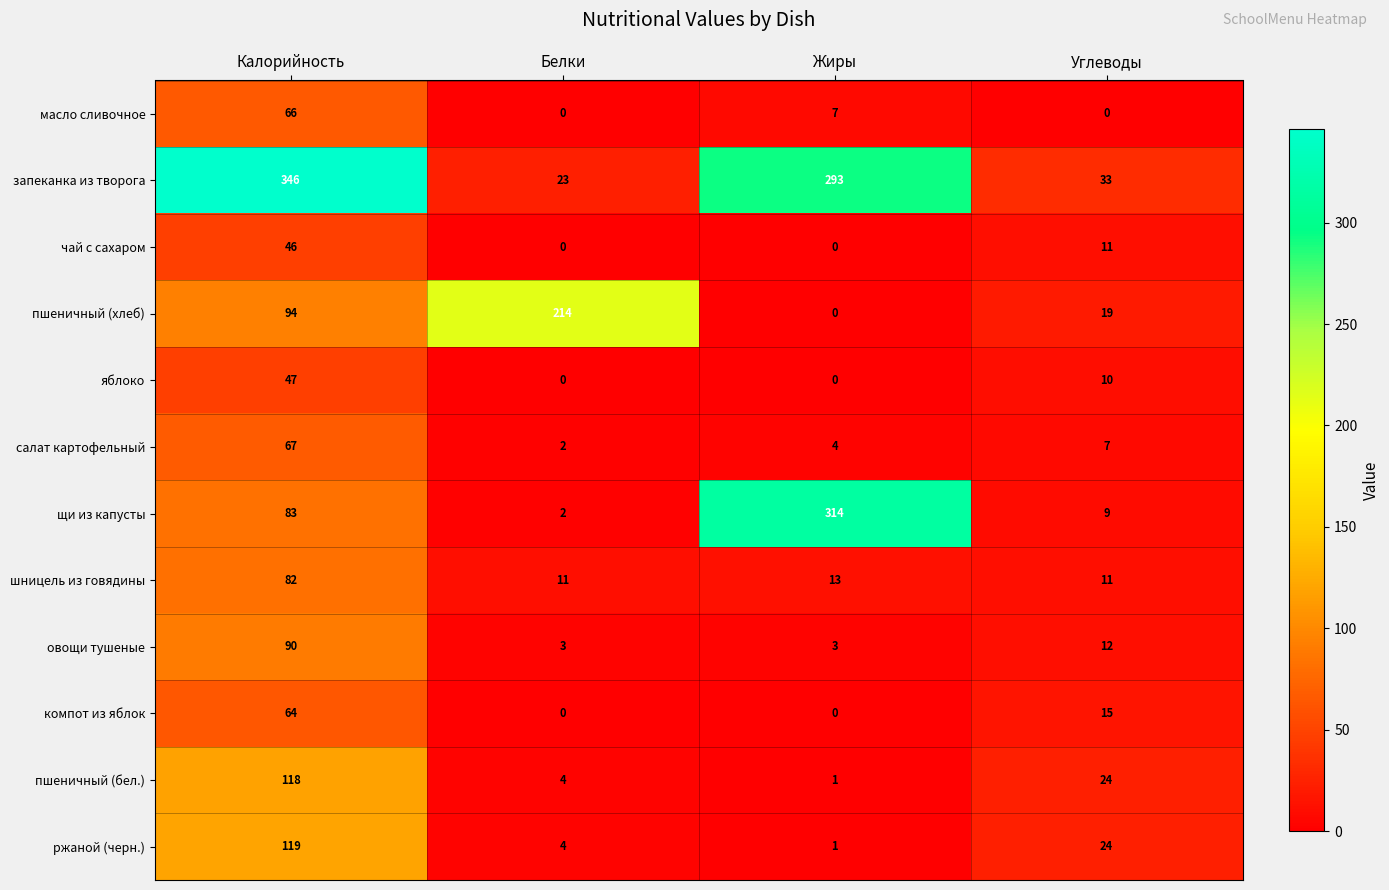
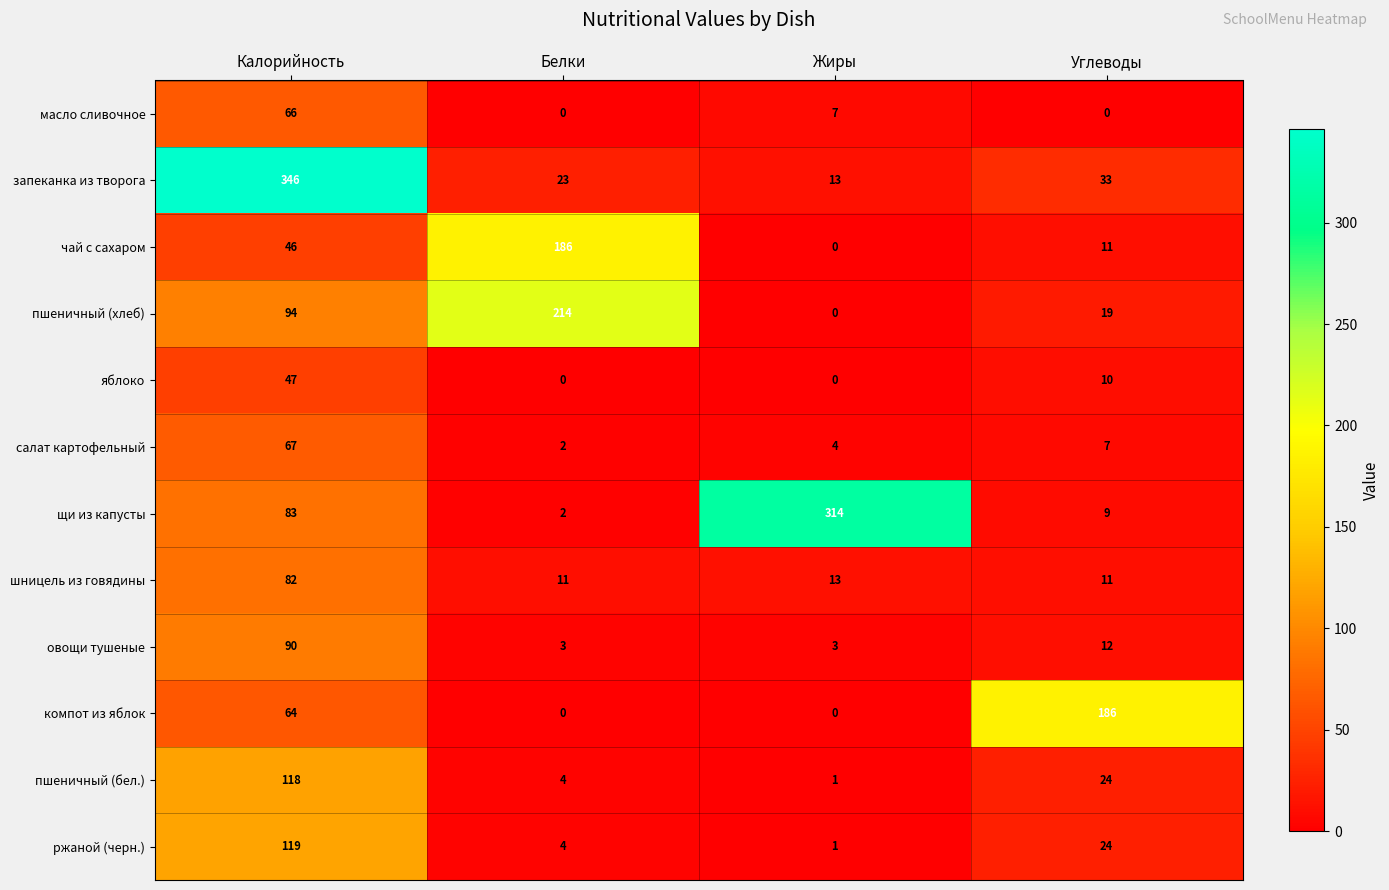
запеканка из творога, Жиры: 293 -> 13
чай с сахаром, Белки: 0 -> 186
компот из яблок, Углеводы: 15 -> 186
